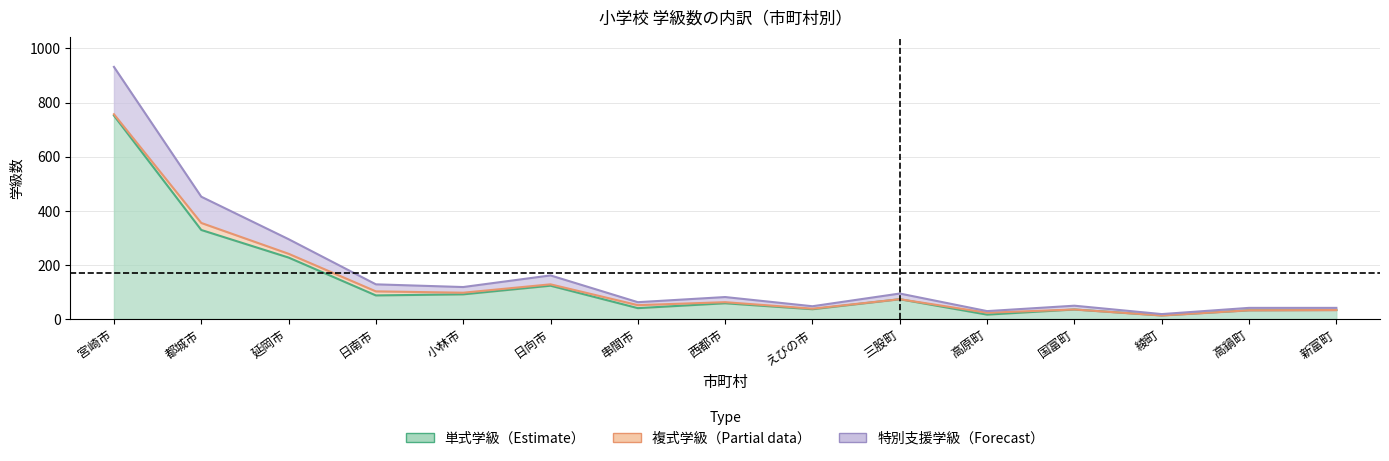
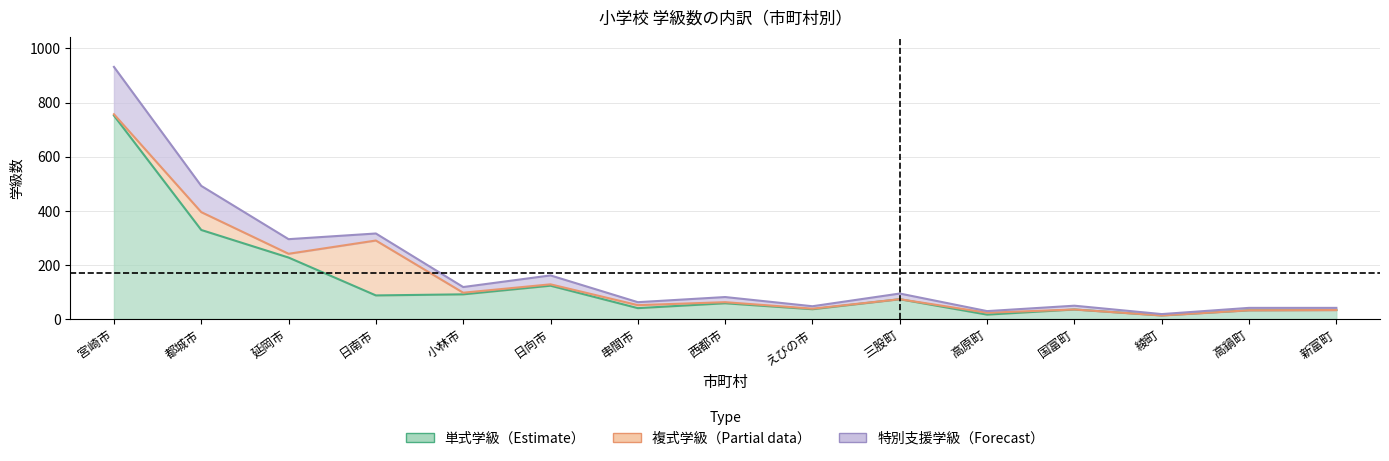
複式学級（Partial data）, 都城市: 30 -> 70
複式学級（Partial data）, 日南市: 20 -> 200
